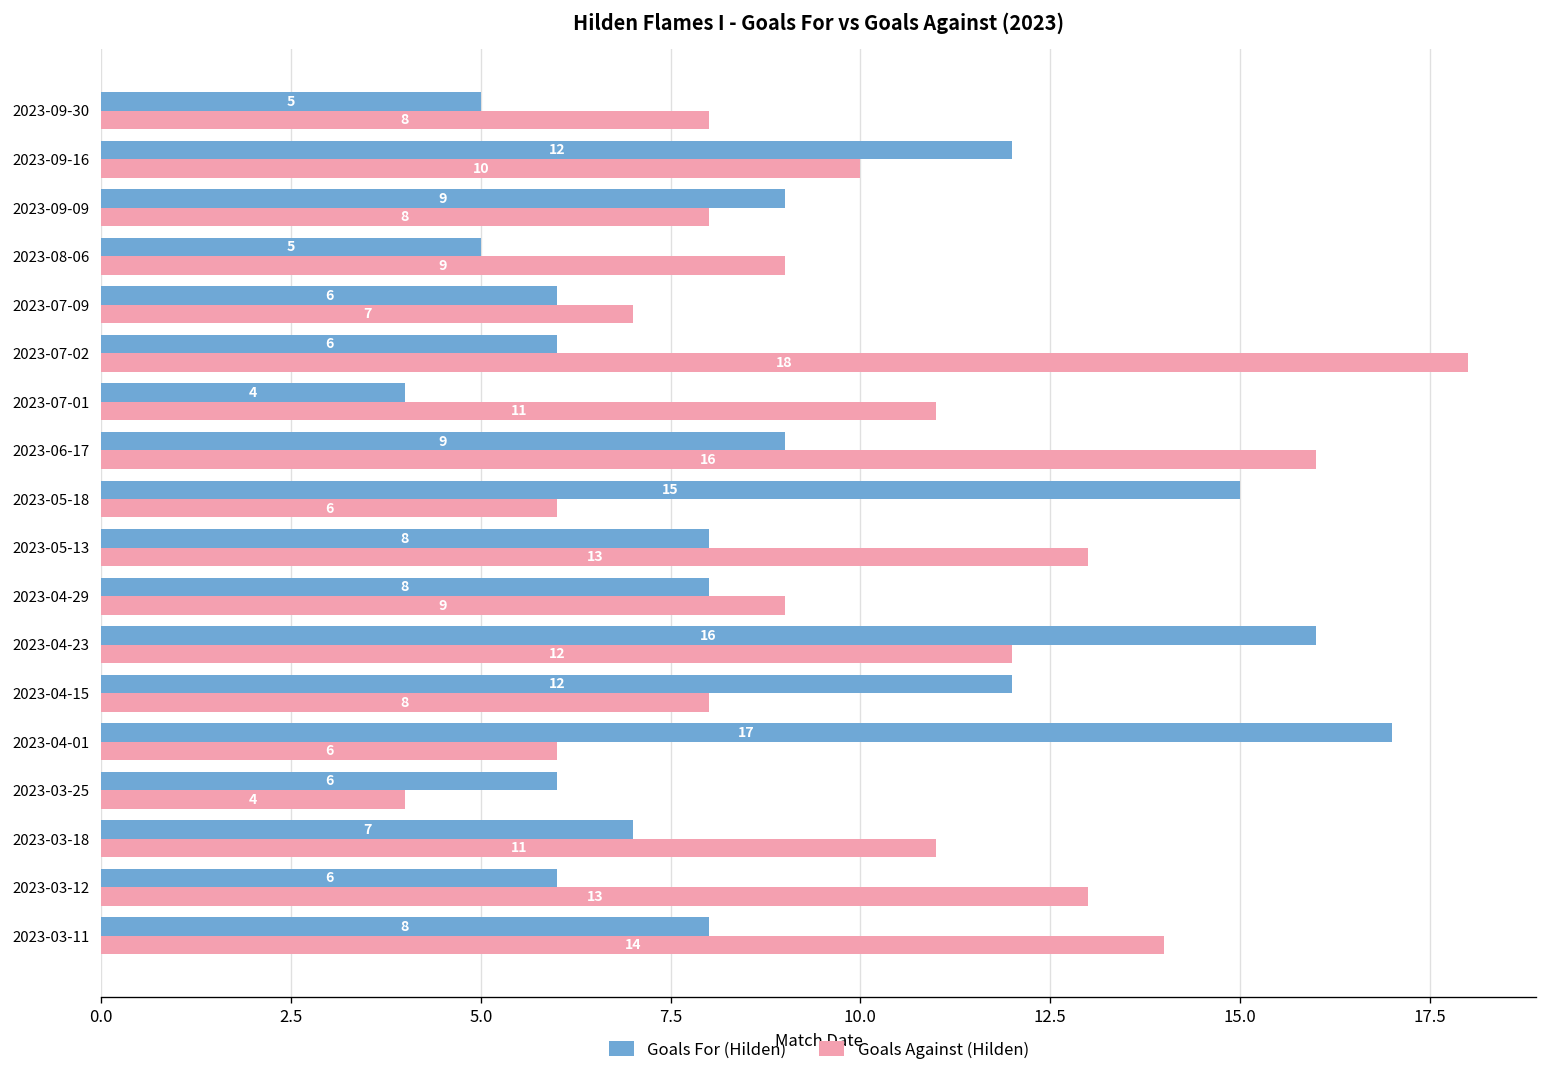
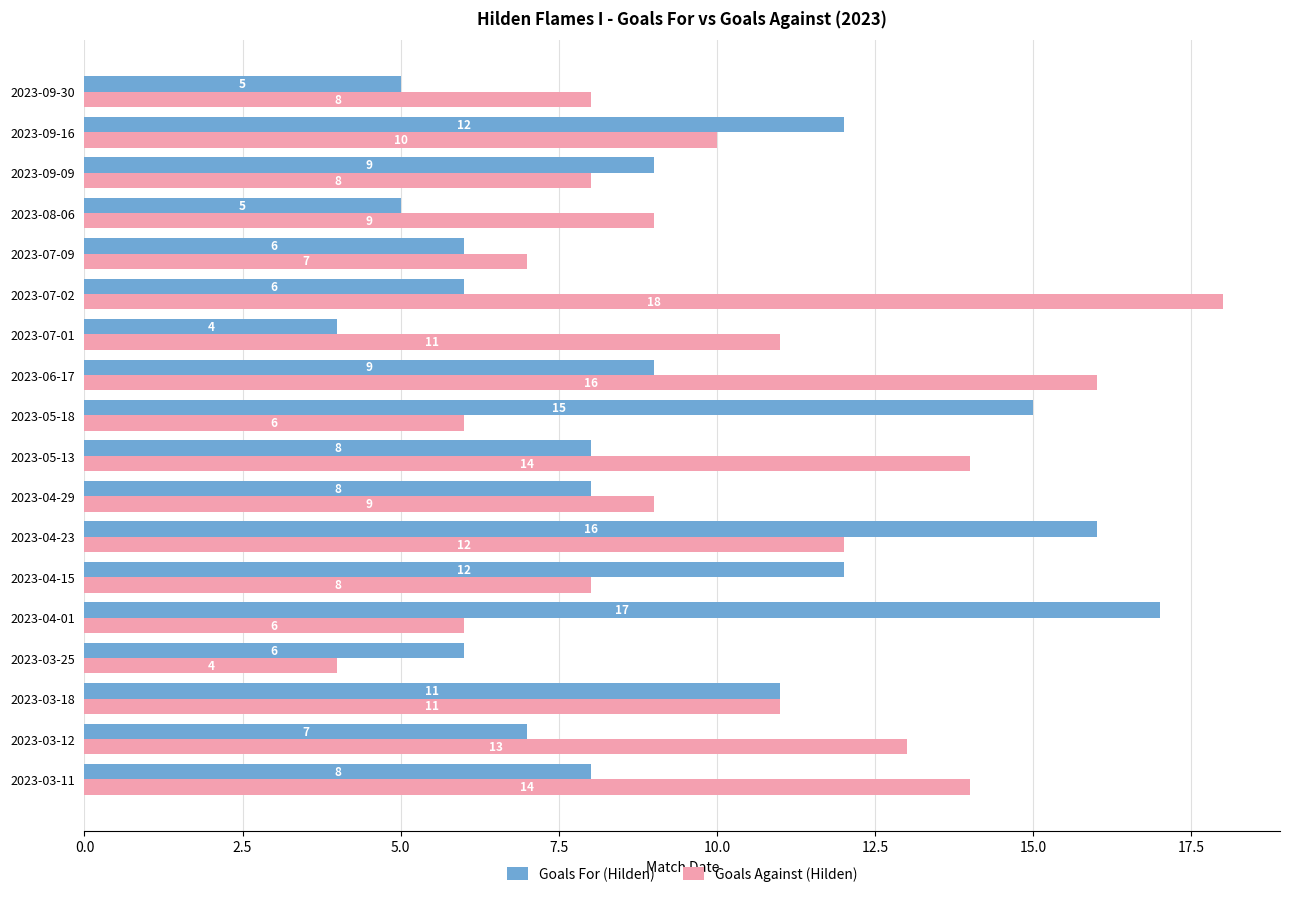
Goals Against (Hilden), 2023-05-13: 13 -> 14
Goals For (Hilden), 2023-03-18: 7 -> 11
Goals For (Hilden), 2023-03-12: 6 -> 7
